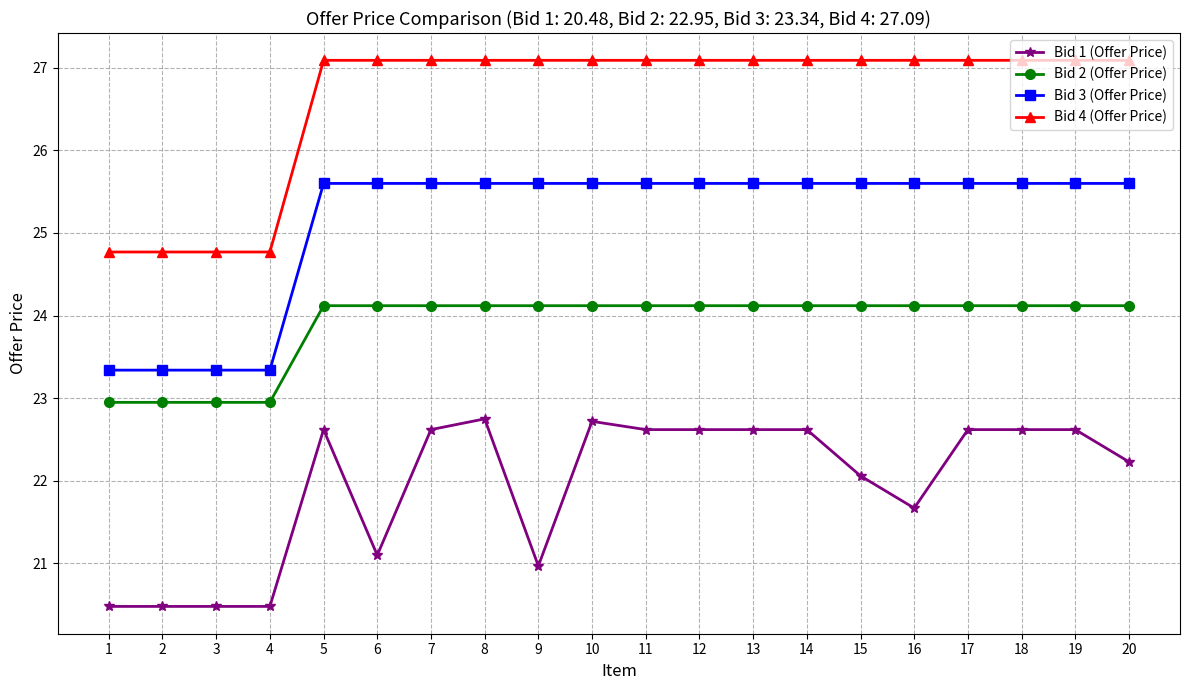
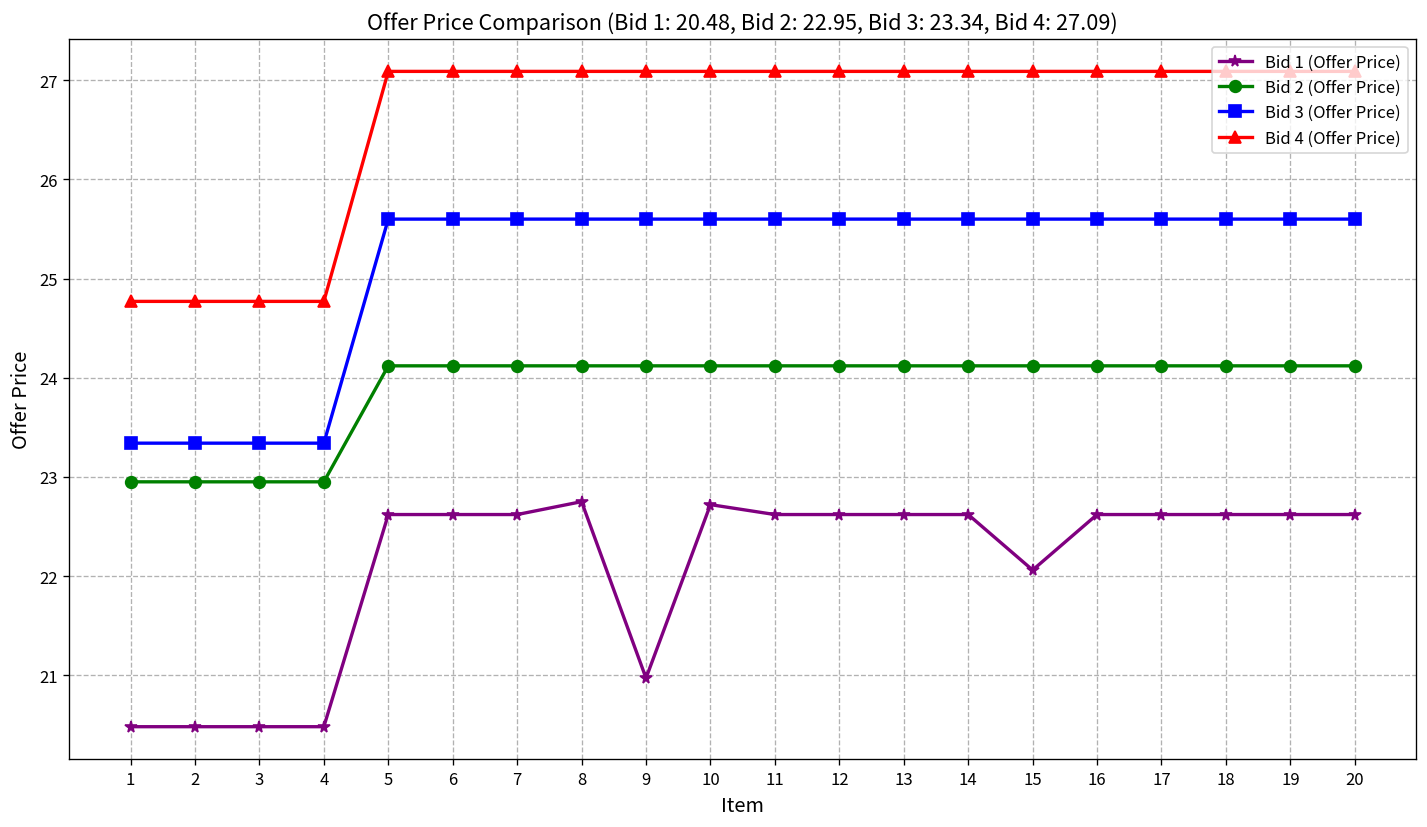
Bid 1 (Offer Price), 6: 21.1 -> 22.6
Bid 1 (Offer Price), 16: 21.7 -> 22.6
Bid 1 (Offer Price), 20: 22.2 -> 22.6
